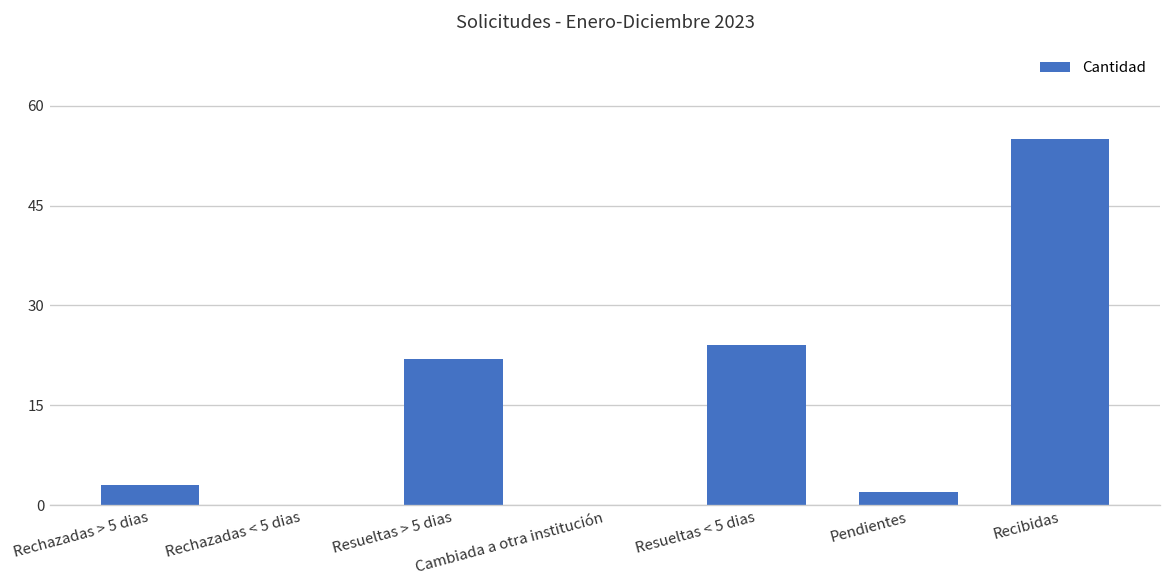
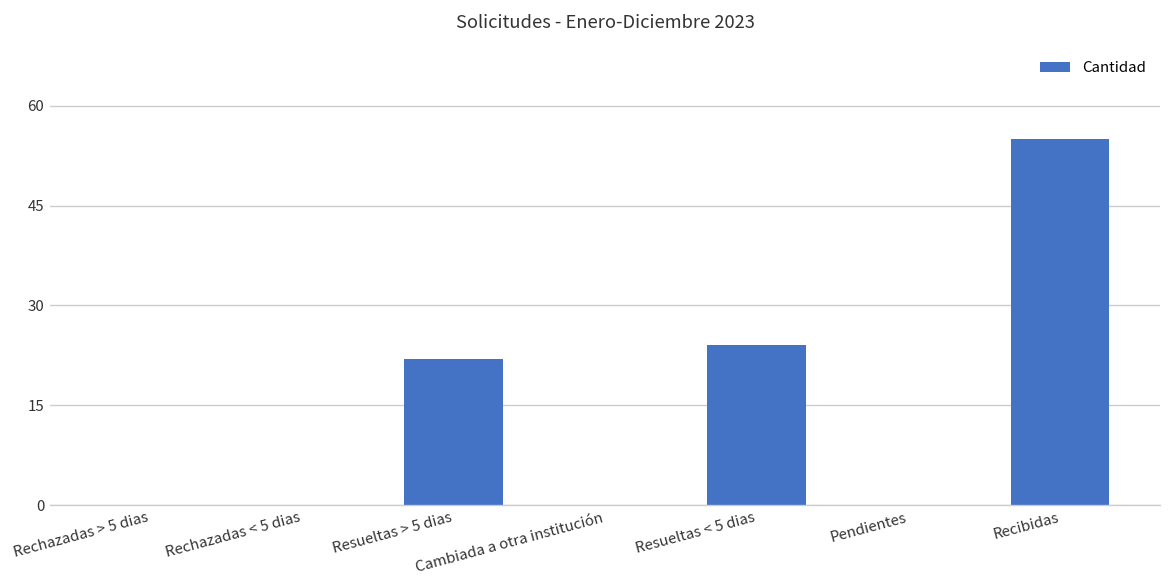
Rechazadas > 5 dias: 3 -> 0
Pendientes: 2 -> 0
